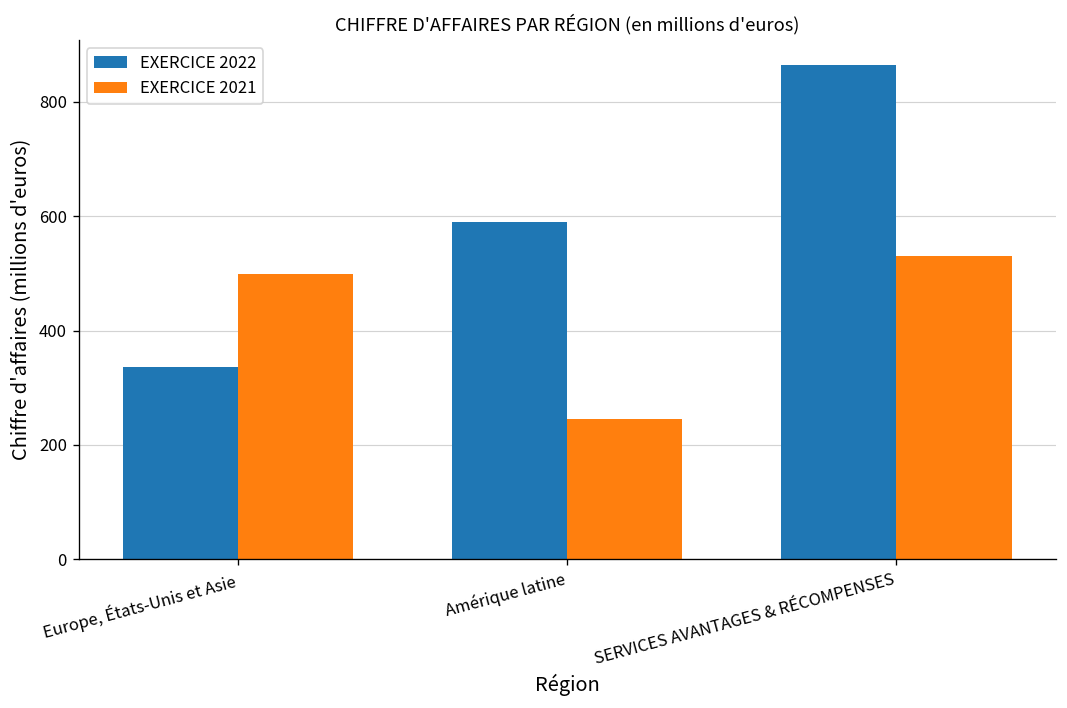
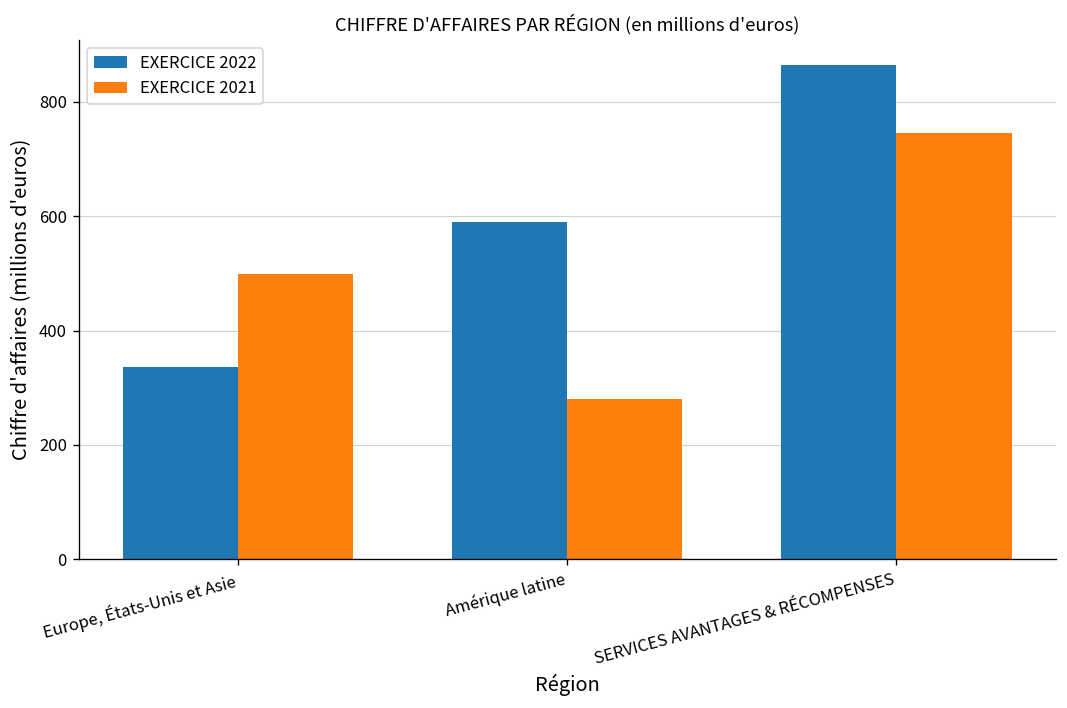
EXERCICE 2021, Amérique latine: 250 -> 280
EXERCICE 2021, SERVICES AVANTAGES & RÉCOMPENSES: 530 -> 750
